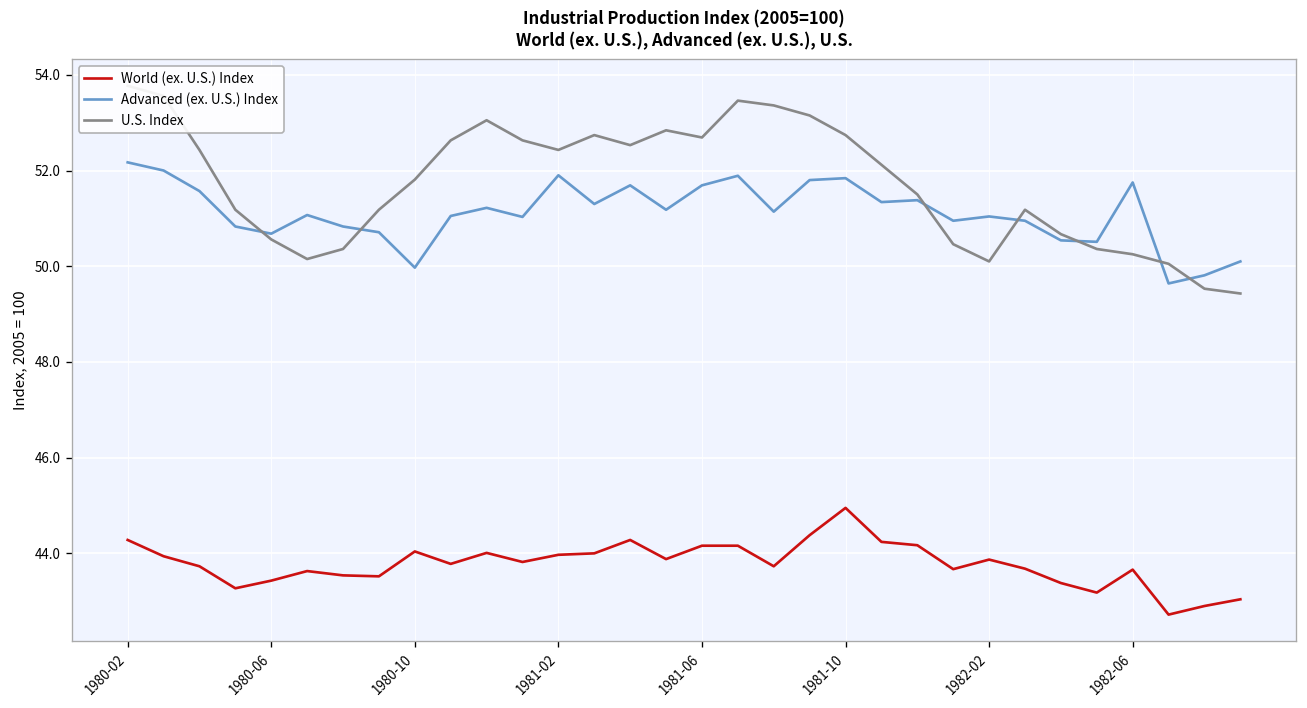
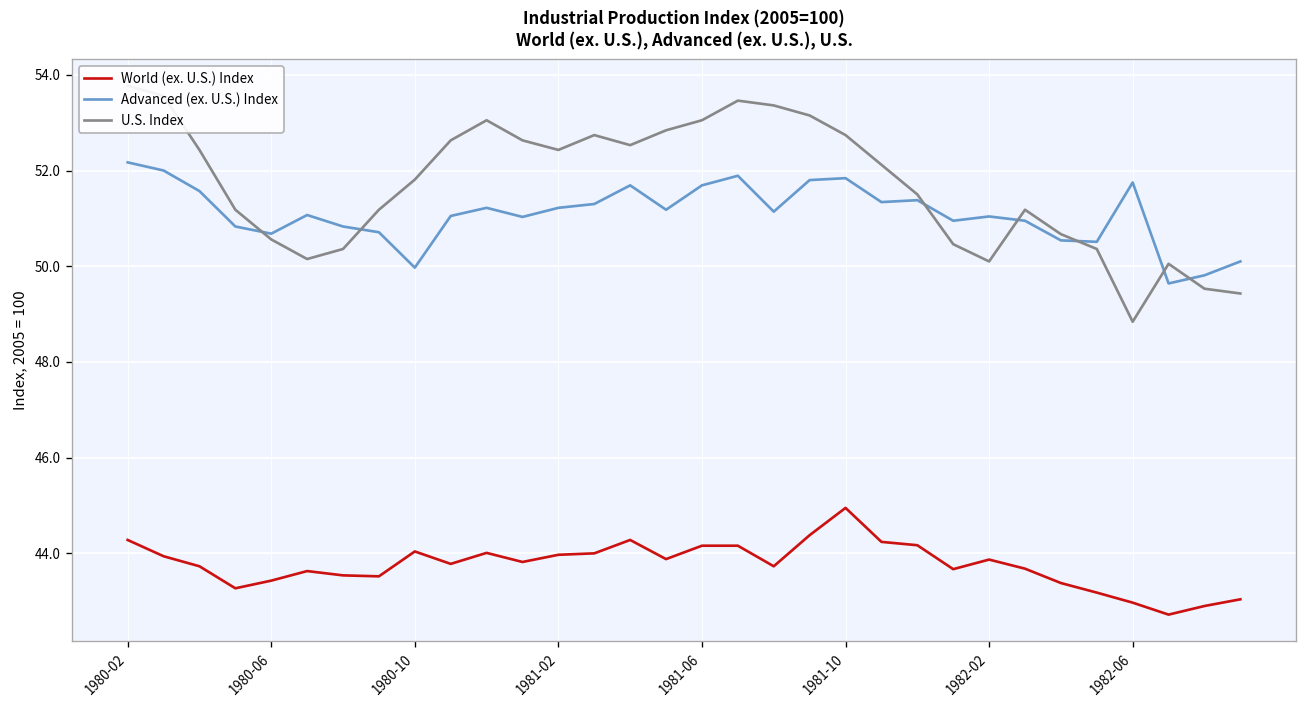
Advanced (ex. U.S.) Index, 1981-02: 51.9 -> 51.2
U.S. Index, 1981-06: 52.7 -> 53.1
World (ex. U.S.) Index, 1982-06: 43.7 -> 43.0
U.S. Index, 1982-06: 50.3 -> 48.8
